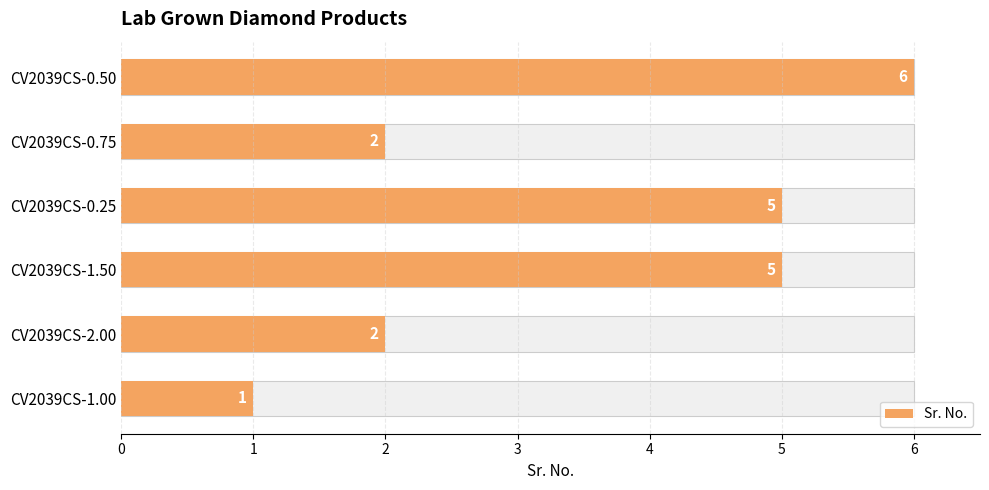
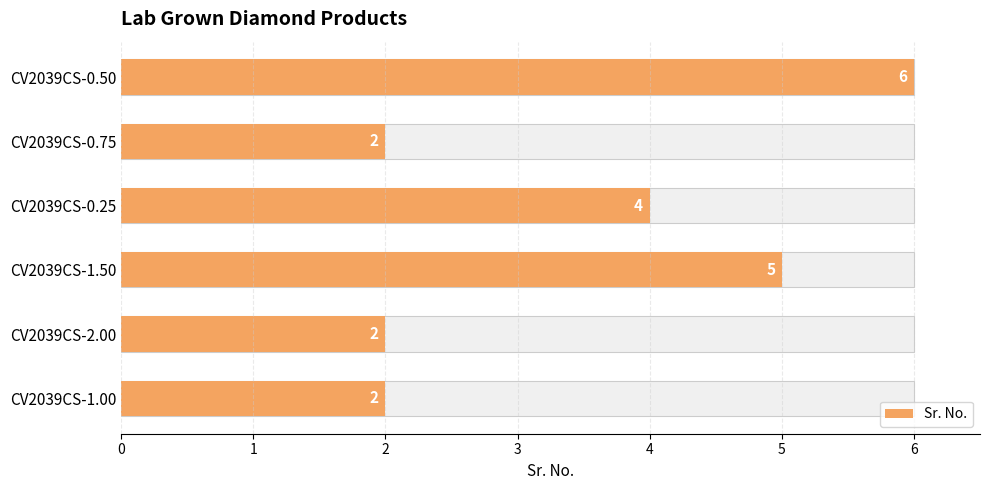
Sr. No., CV2039CS-0.25: 5 -> 4
Sr. No., CV2039CS-1.00: 1 -> 2
